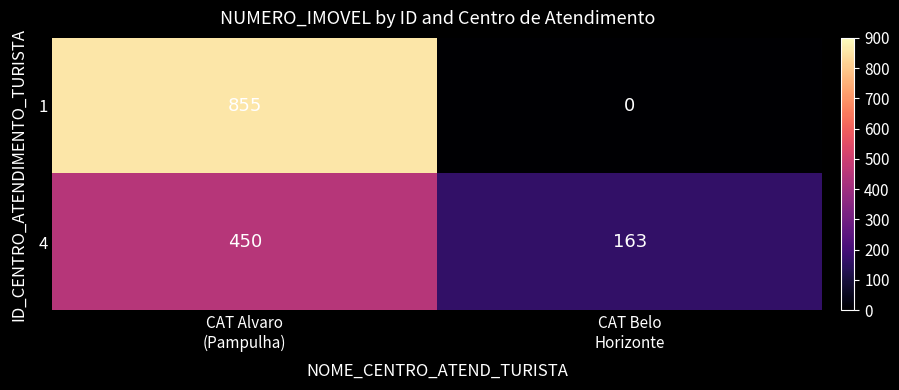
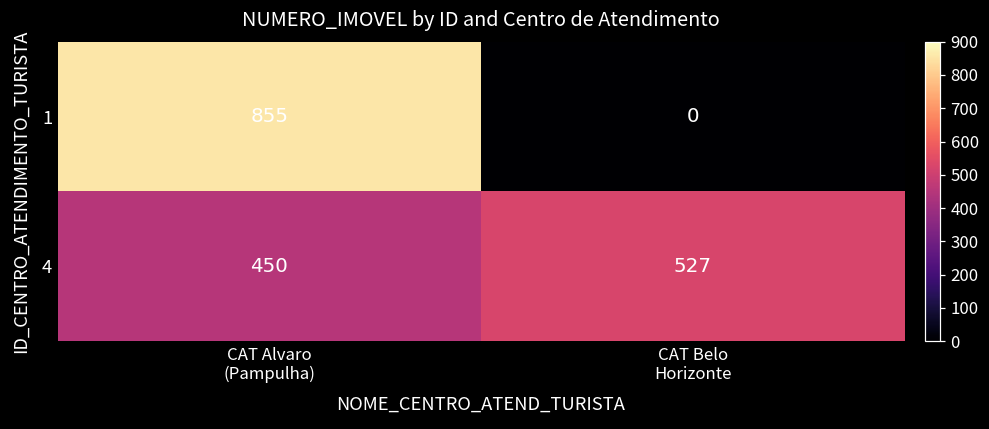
4, CAT Belo Horizonte: 163 -> 527
